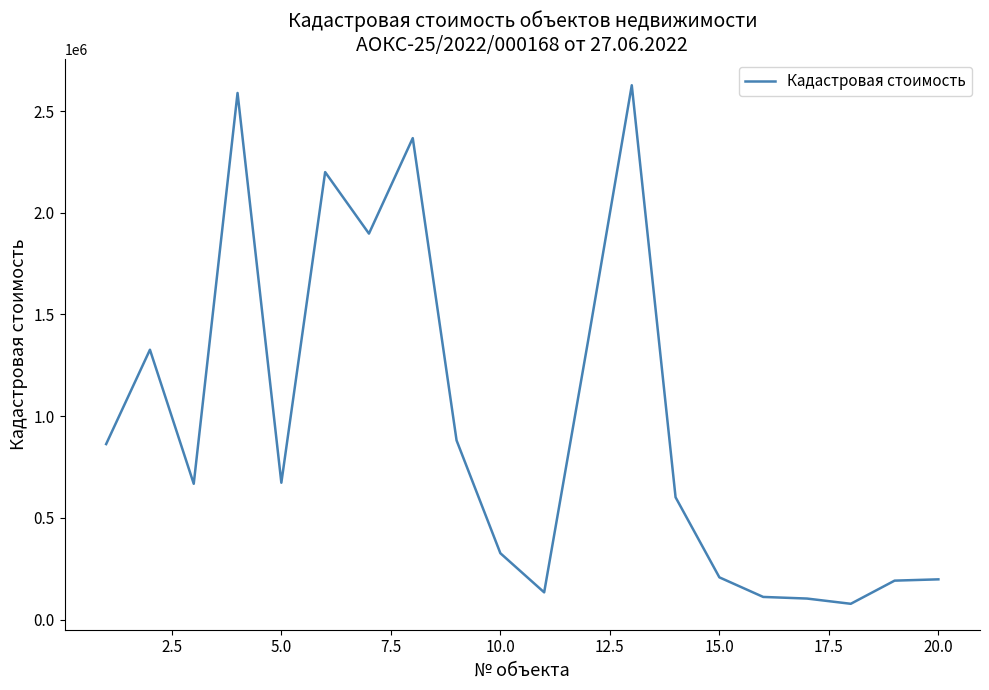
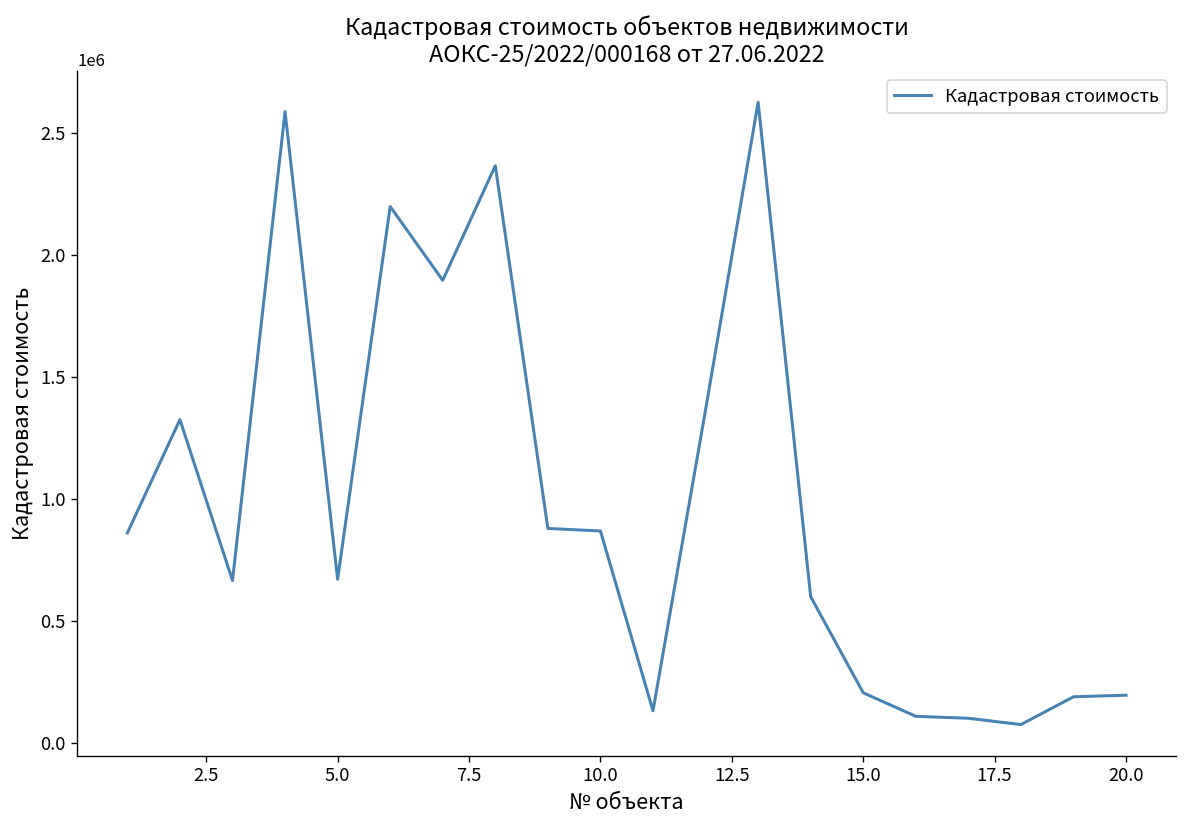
10.0: 330000 -> 870000
